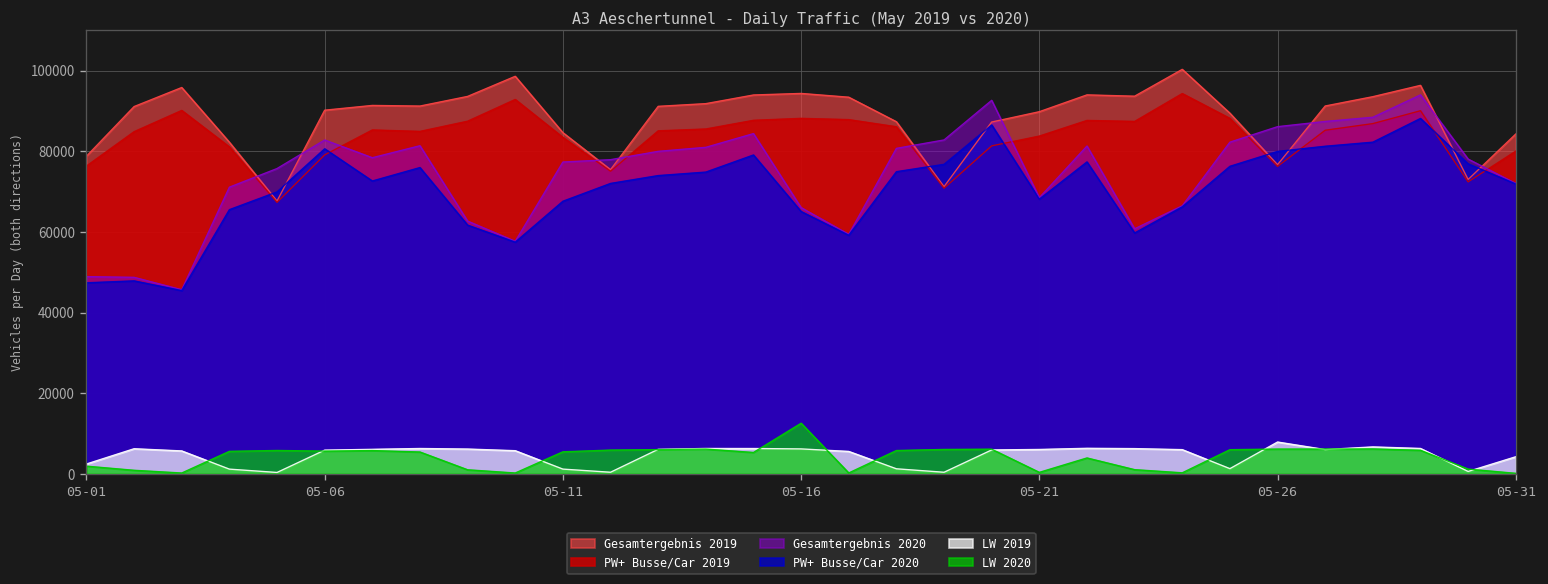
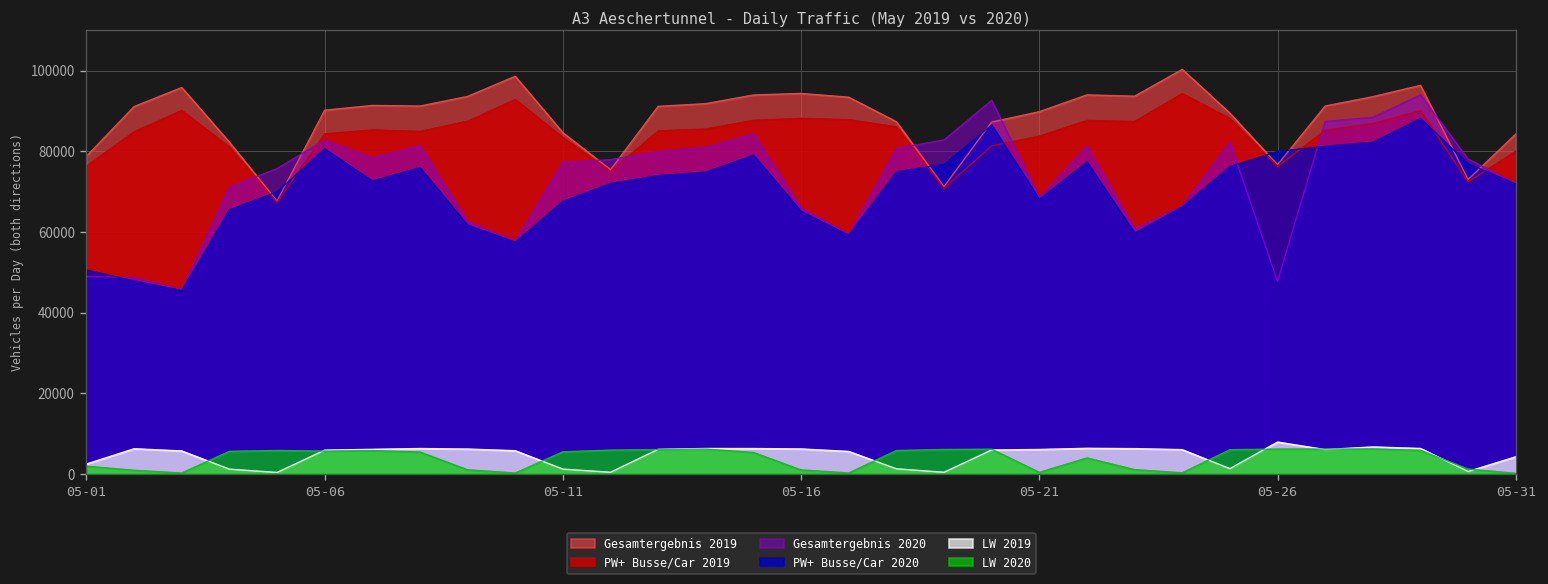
PW+ Busse/Car 2020, 05-01: 47000 -> 51000
PW+ Busse/Car 2019, 05-06: 79000 -> 84000
LW 2020, 05-16: 13000 -> 1000
Gesamtergebnis 2020, 05-26: 86000 -> 48000
